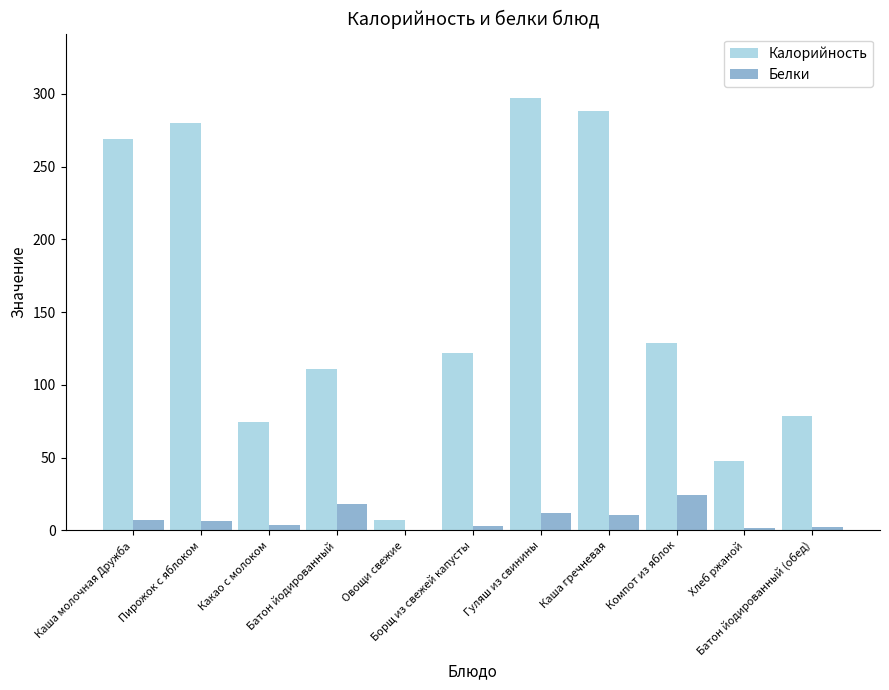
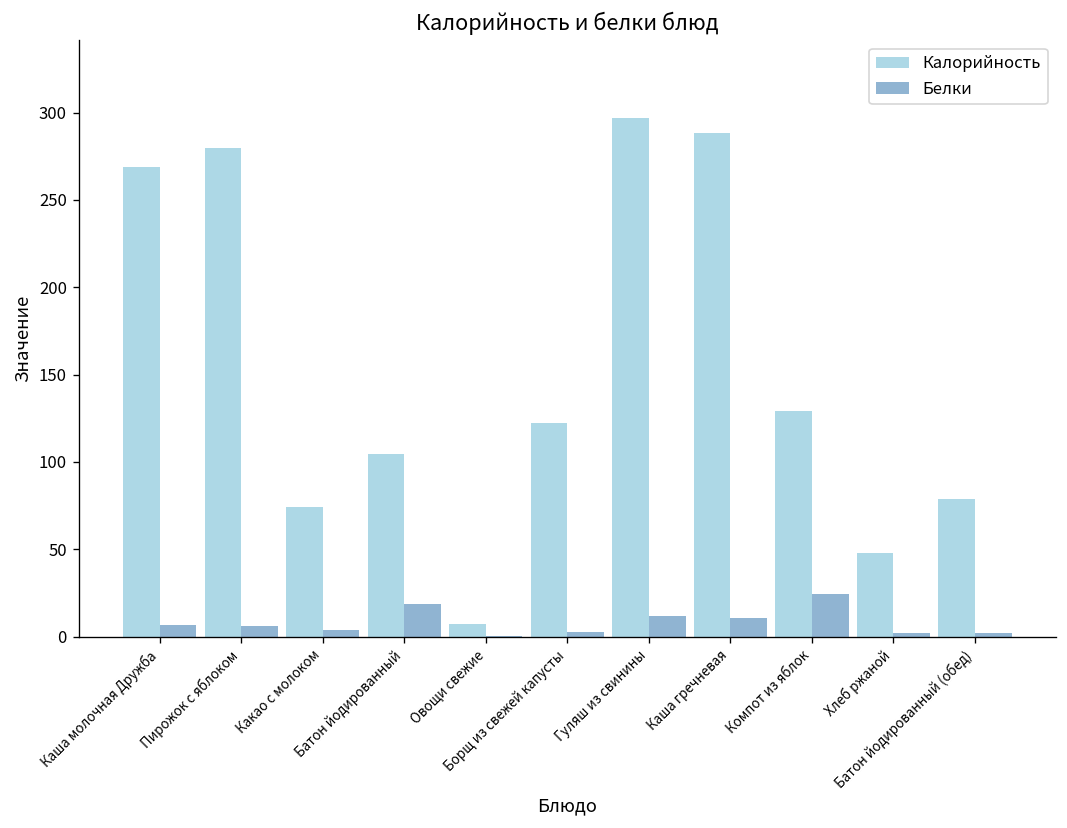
Калорийность, Батон йодированный: 111 -> 105
